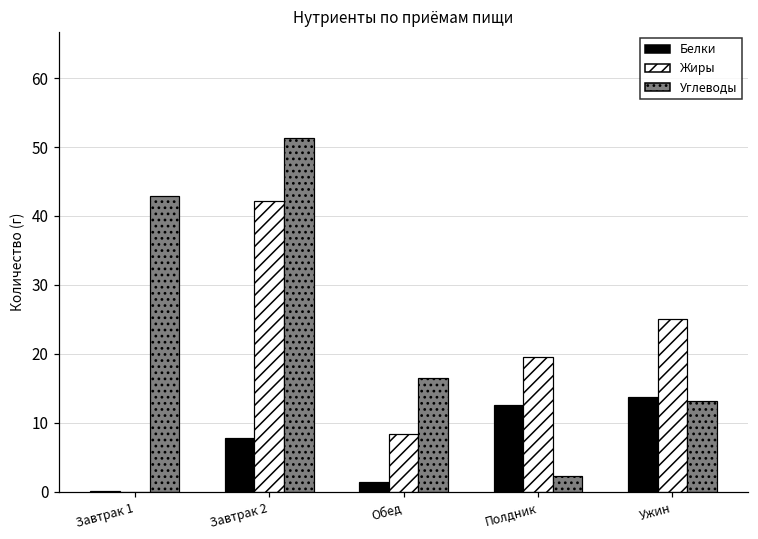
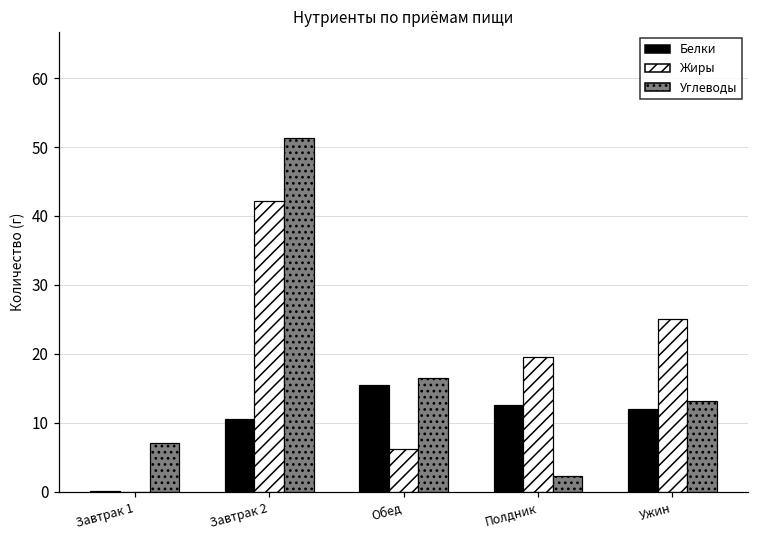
Углеводы, Завтрак 1: 43 -> 7
Белки, Завтрак 2: 8 -> 10
Белки, Обед: 1 -> 16
Жиры, Обед: 8 -> 6
Белки, Ужин: 14 -> 12
